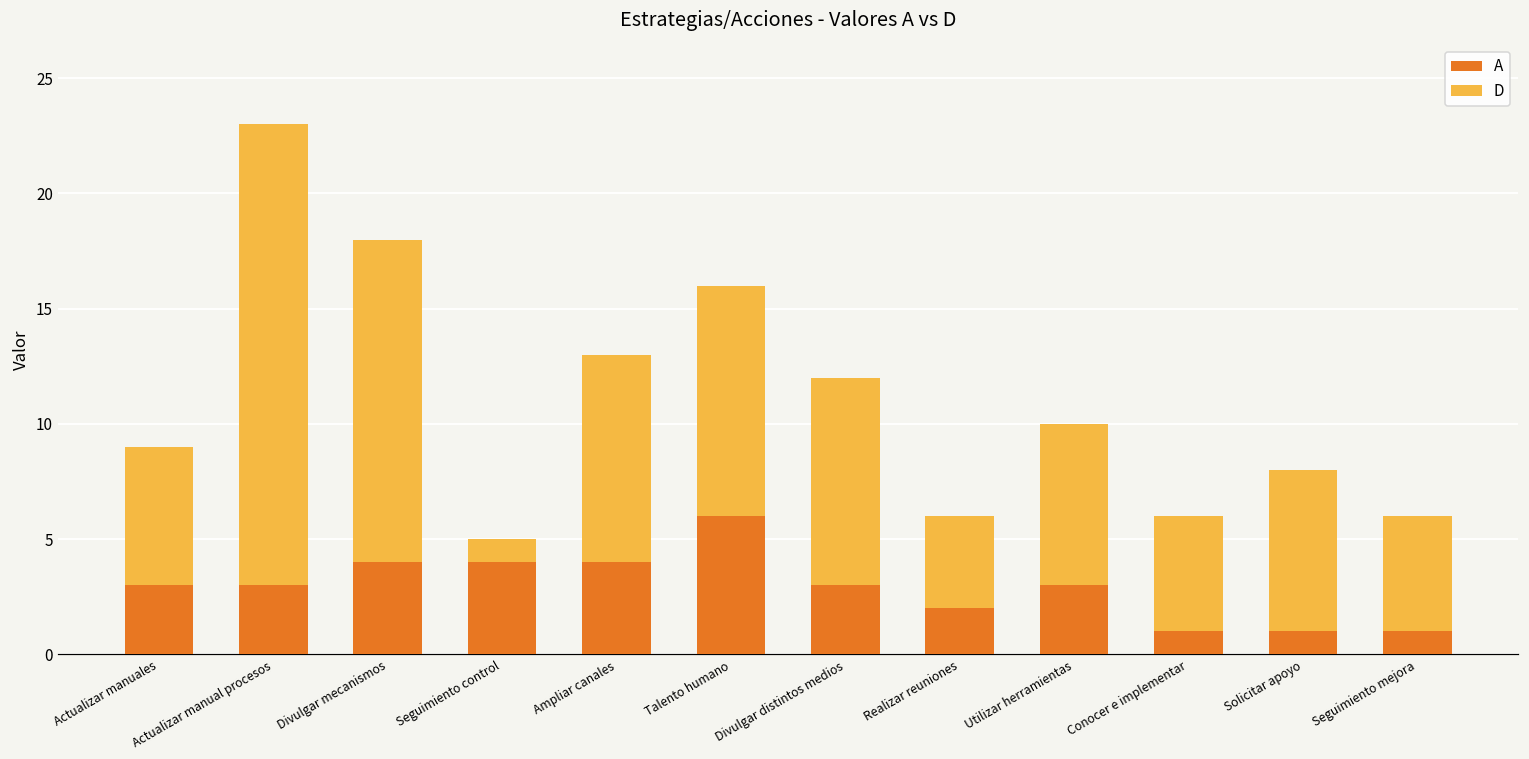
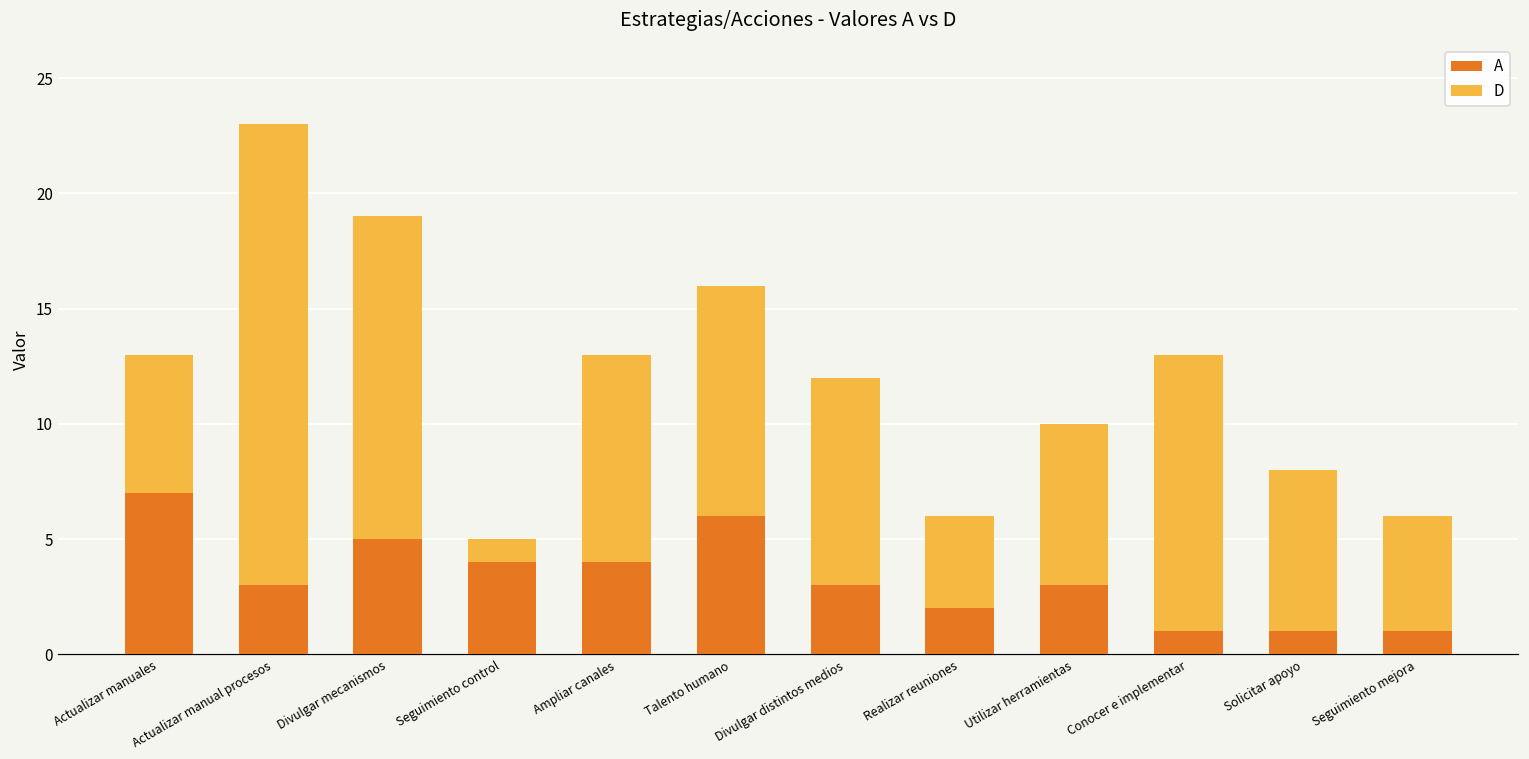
A, Actualizar manuales: 3 -> 7
A, Divulgar mecanismos: 4 -> 5
D, Conocer e implementar: 5 -> 12
